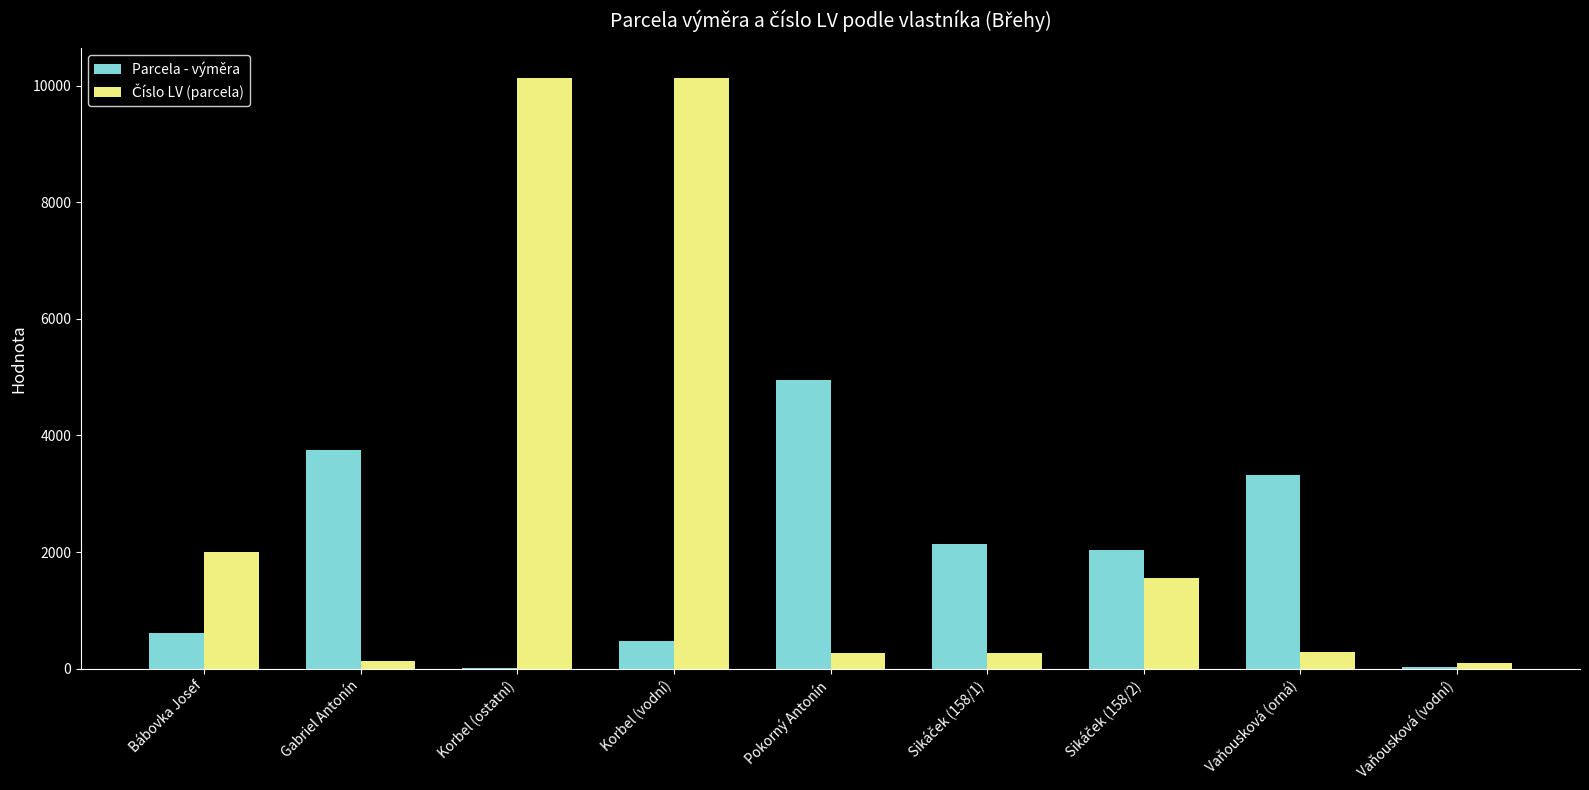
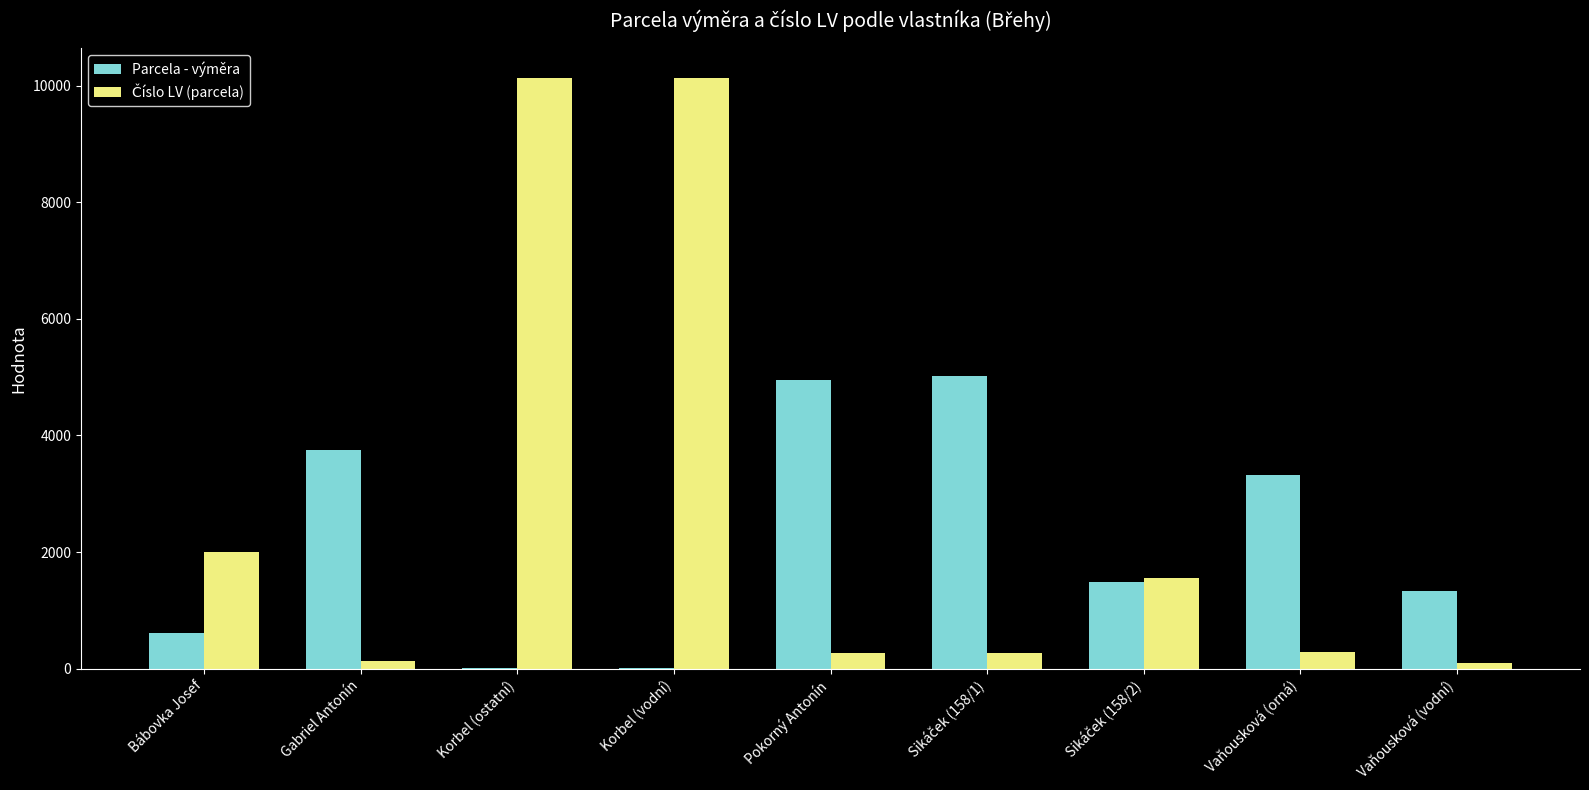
Parcela - výměra, Korbel (vodní): 500 -> 0
Parcela - výměra, Sikáček (158/1): 2100 -> 5000
Parcela - výměra, Sikáček (158/2): 2000 -> 1500
Parcela - výměra, Vaňousková (vodní): 0 -> 1300
